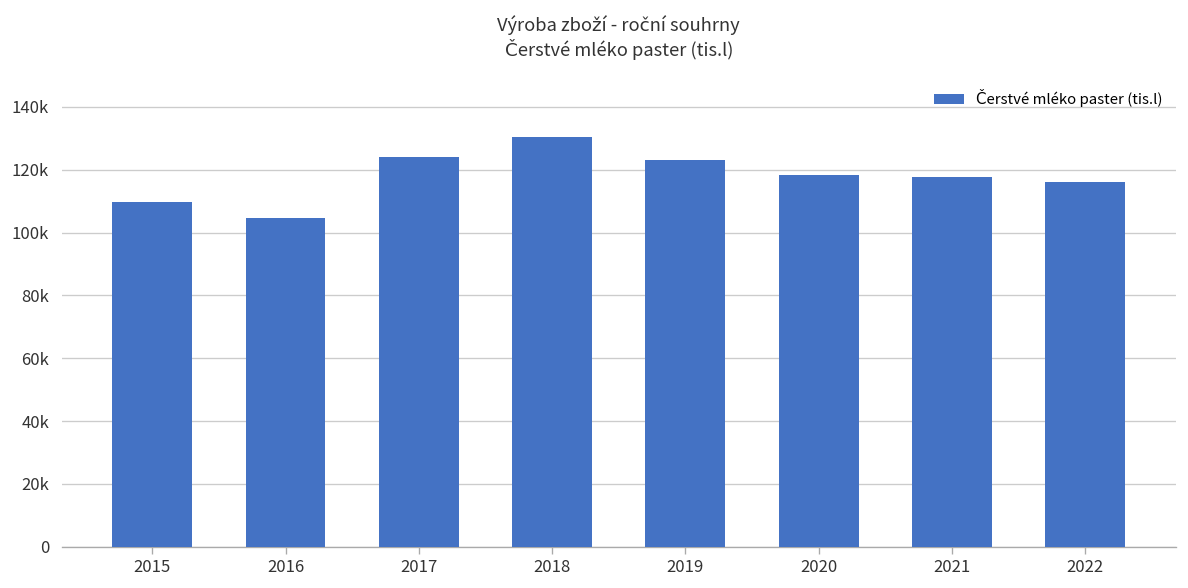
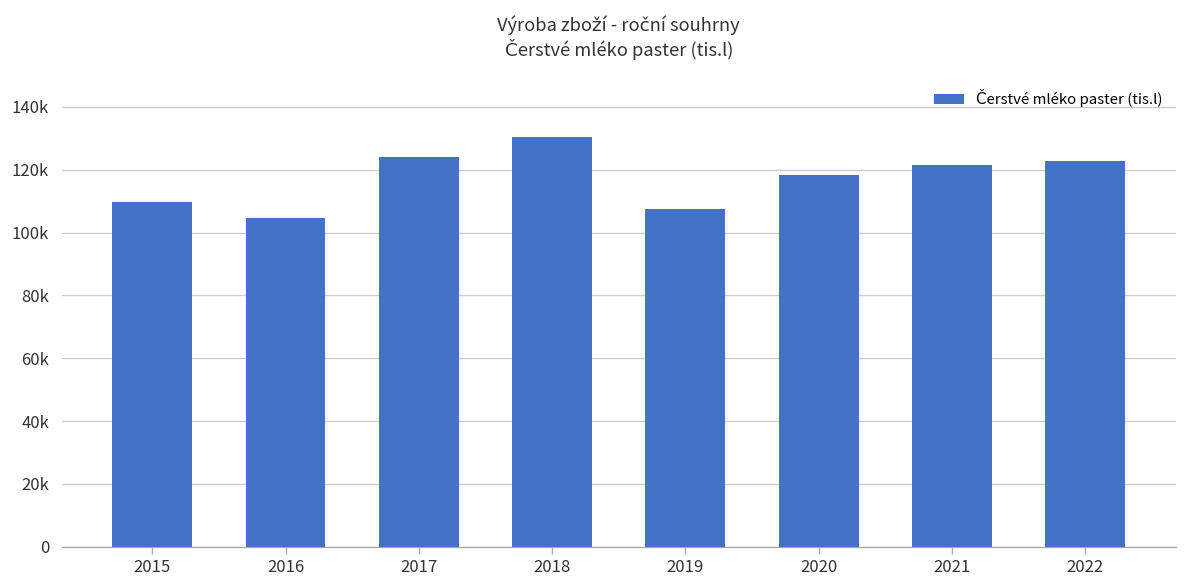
2019: 123000 -> 108000
2021: 118000 -> 122000
2022: 116000 -> 123000
